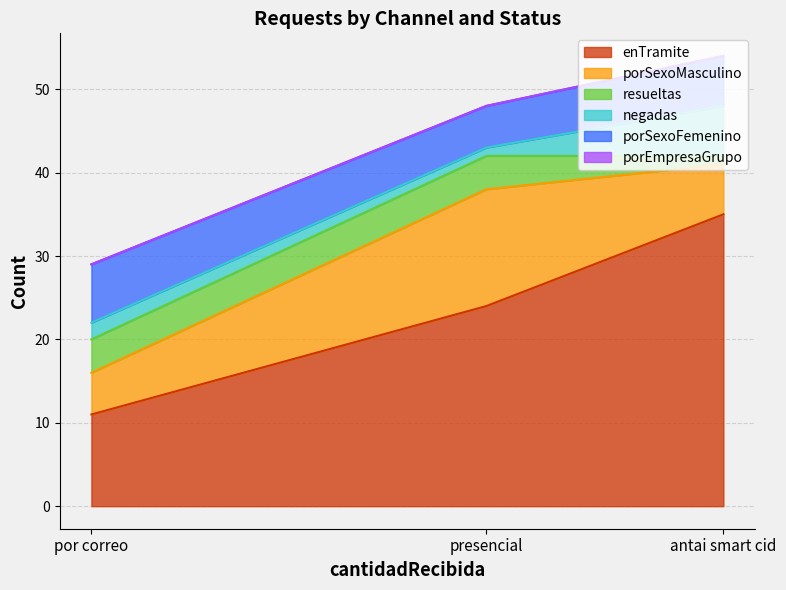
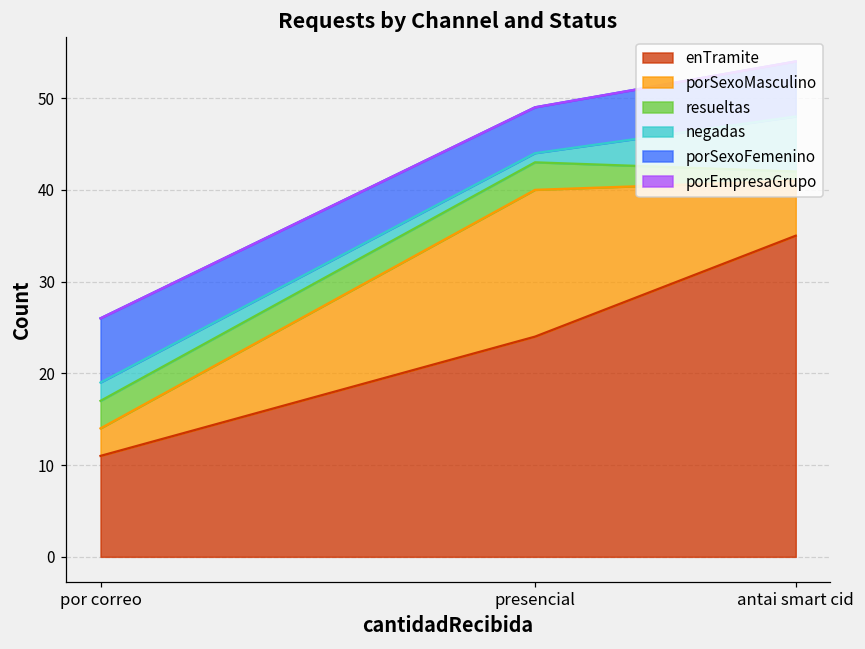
porSexoMasculino, por correo: 5 -> 3
resueltas, por correo: 4 -> 3
porSexoMasculino, presencial: 14 -> 16
resueltas, presencial: 4 -> 3
